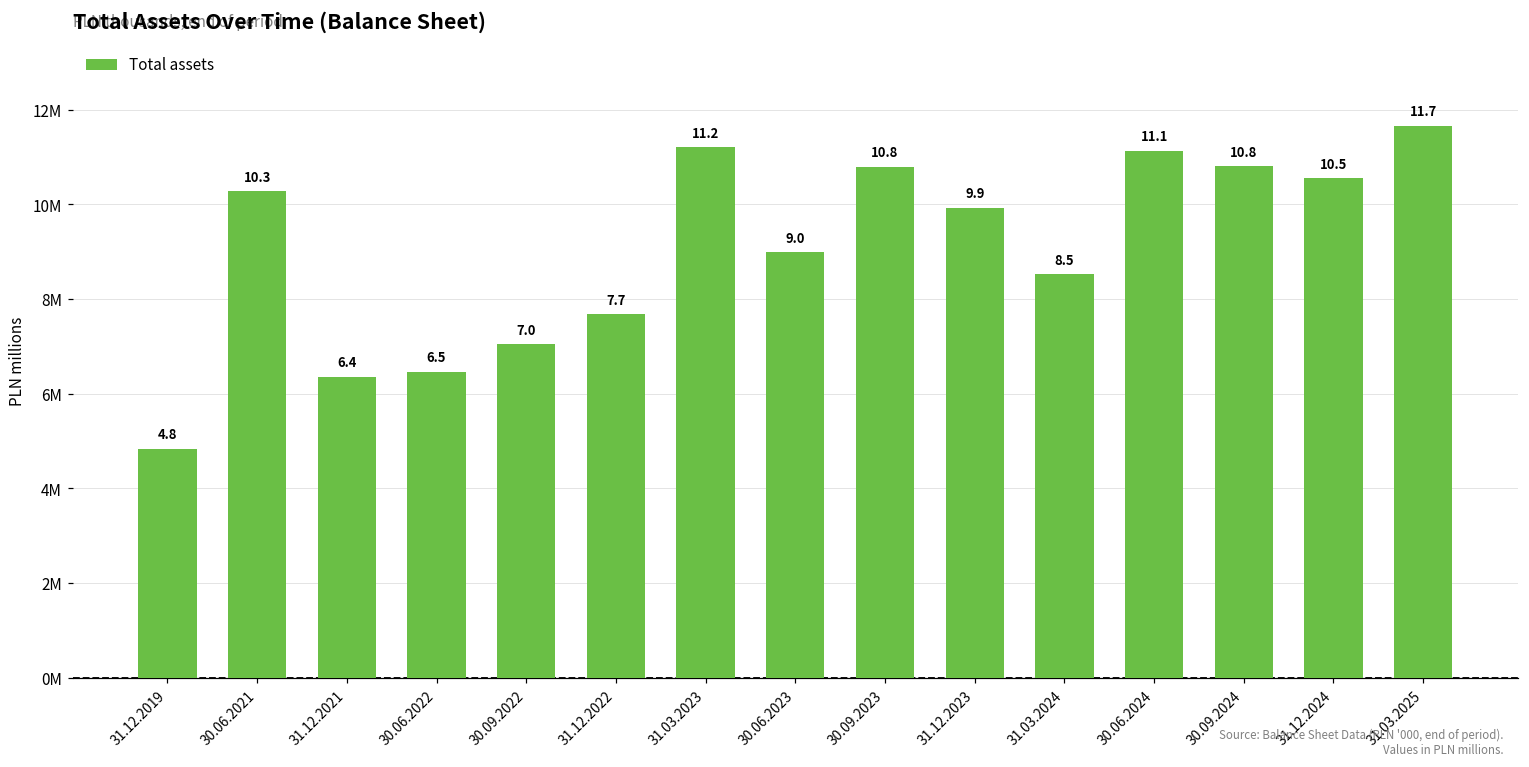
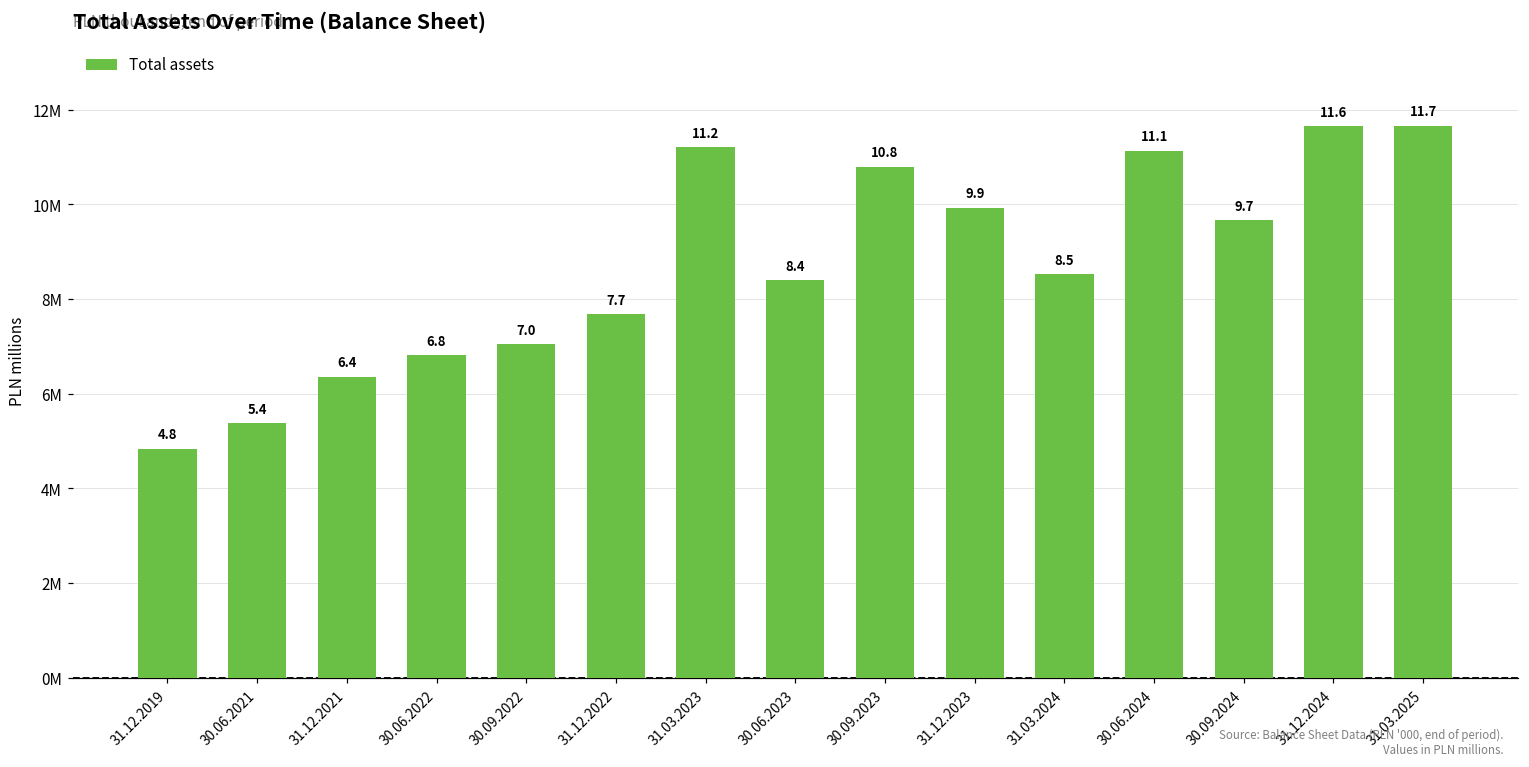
30.06.2021: 10.3 -> 5.4
30.06.2022: 6.5 -> 6.8
30.06.2023: 9.0 -> 8.4
30.09.2024: 10.8 -> 9.7
31.12.2024: 10.5 -> 11.6
